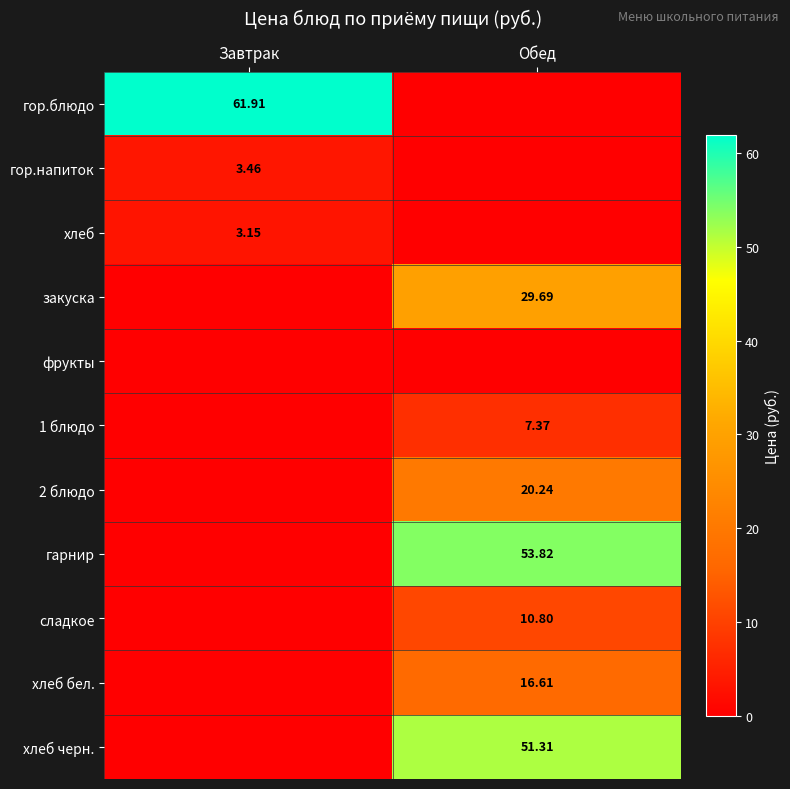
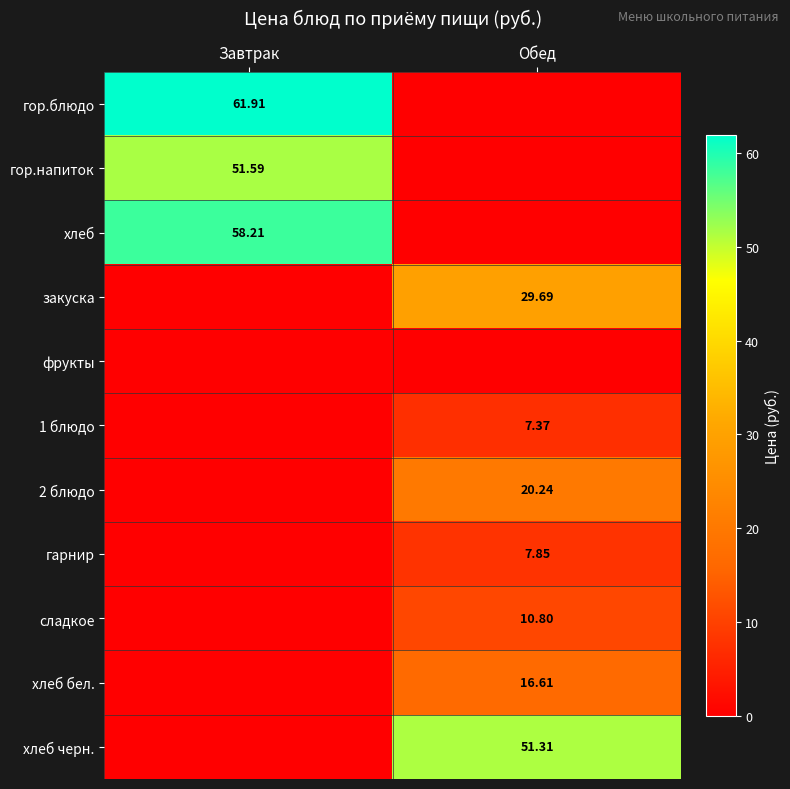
гор.напиток, Завтрак: 3.46 -> 51.59
хлеб, Завтрак: 3.15 -> 58.21
гарнир, Обед: 53.82 -> 7.85
